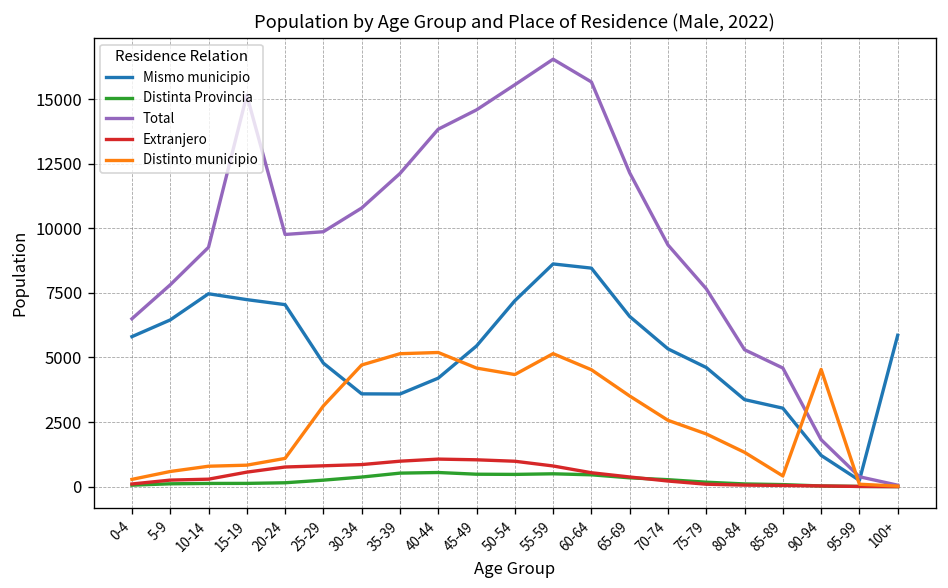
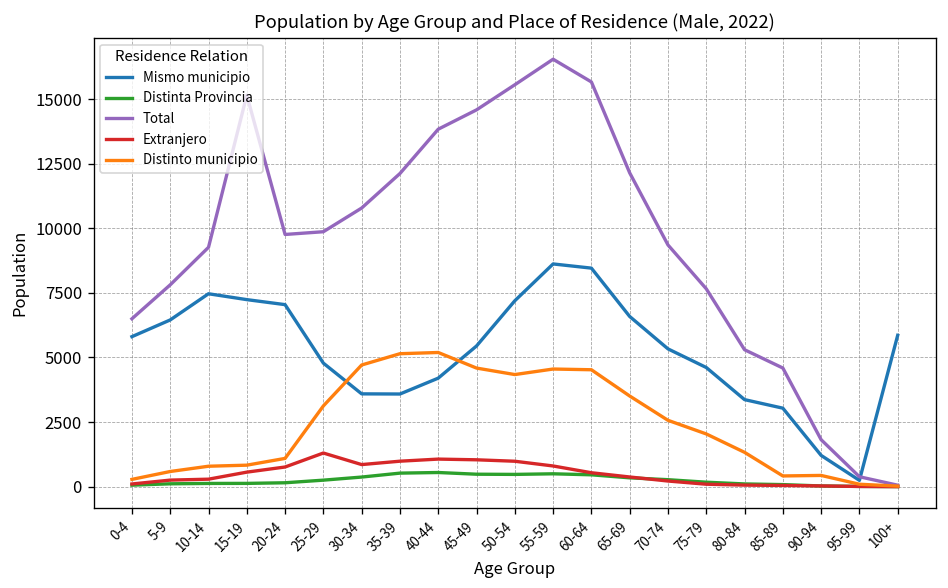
Extranjero, 25-29: 800 -> 1300
Distinto municipio, 55-59: 5100 -> 4600
Distinto municipio, 90-94: 4500 -> 400
